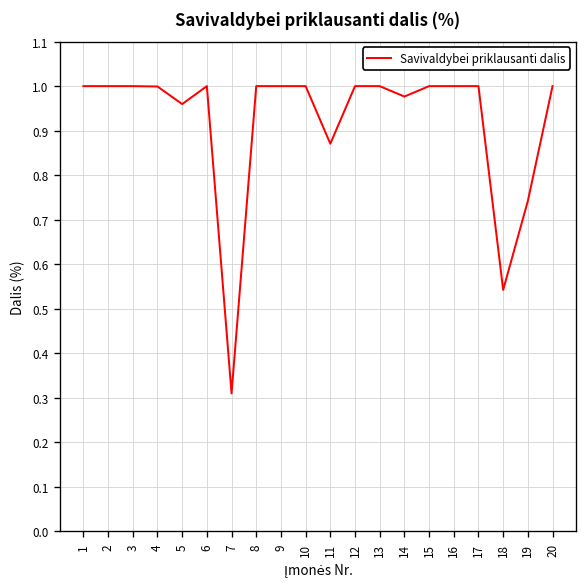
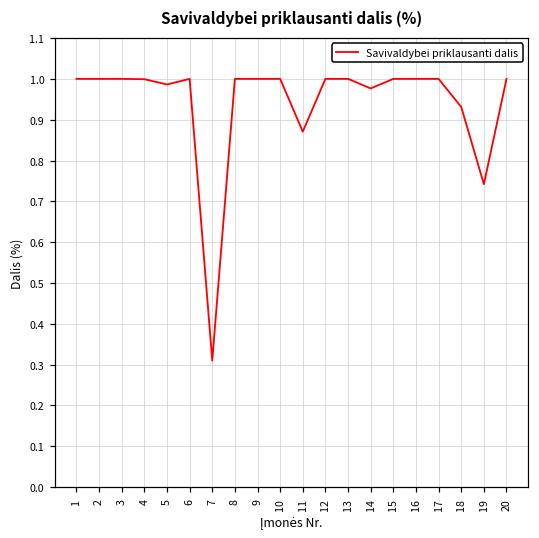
5: 0.96 -> 0.99
18: 0.54 -> 0.93
